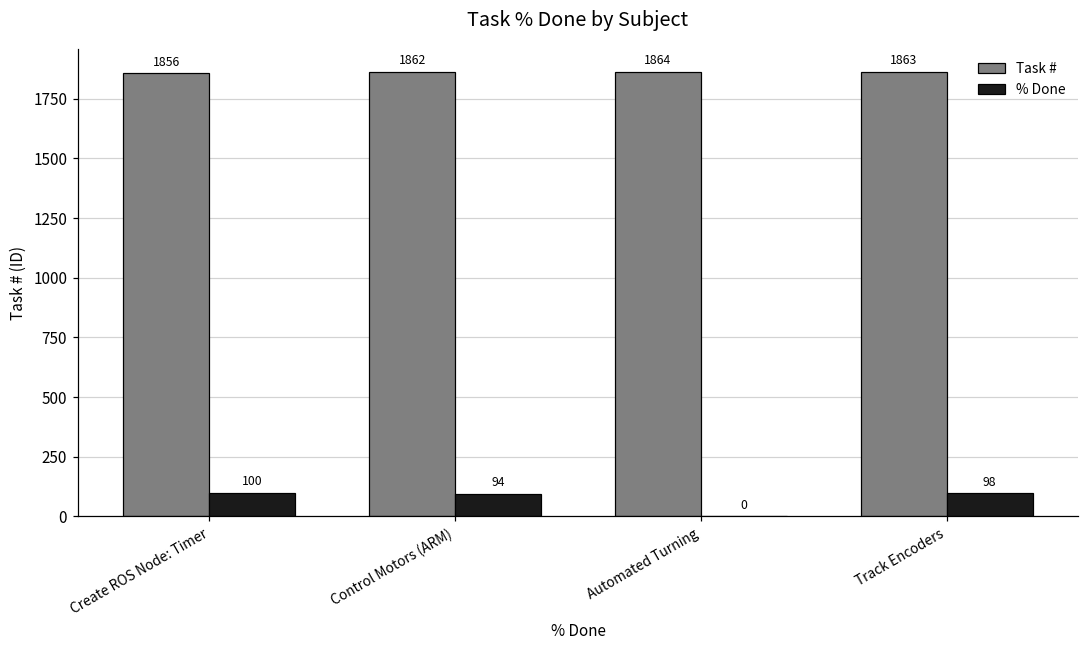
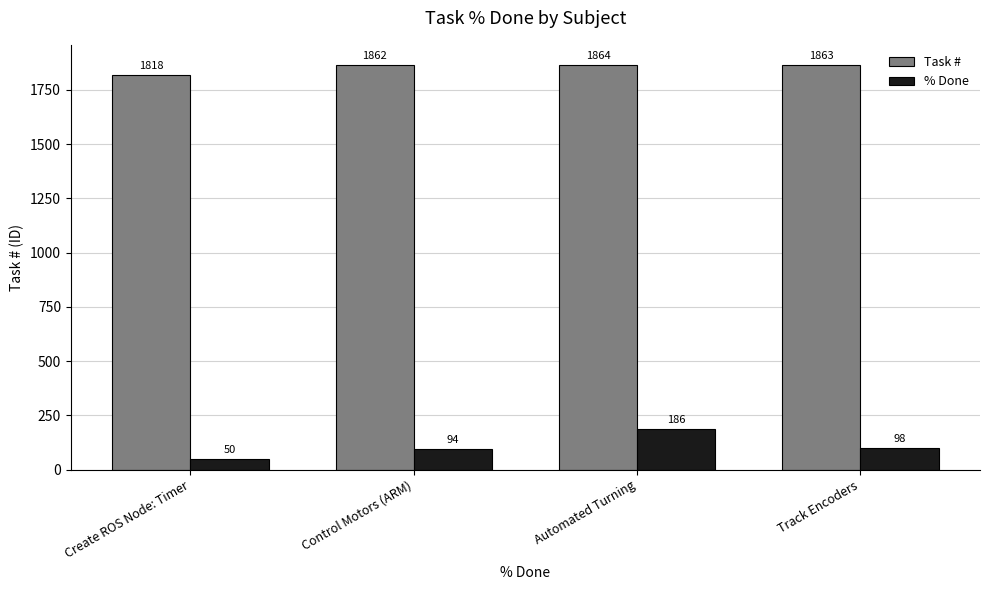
Task #, Create ROS Node: Timer: 1856 -> 1818
% Done, Create ROS Node: Timer: 100 -> 50
% Done, Automated Turning: 0 -> 186
